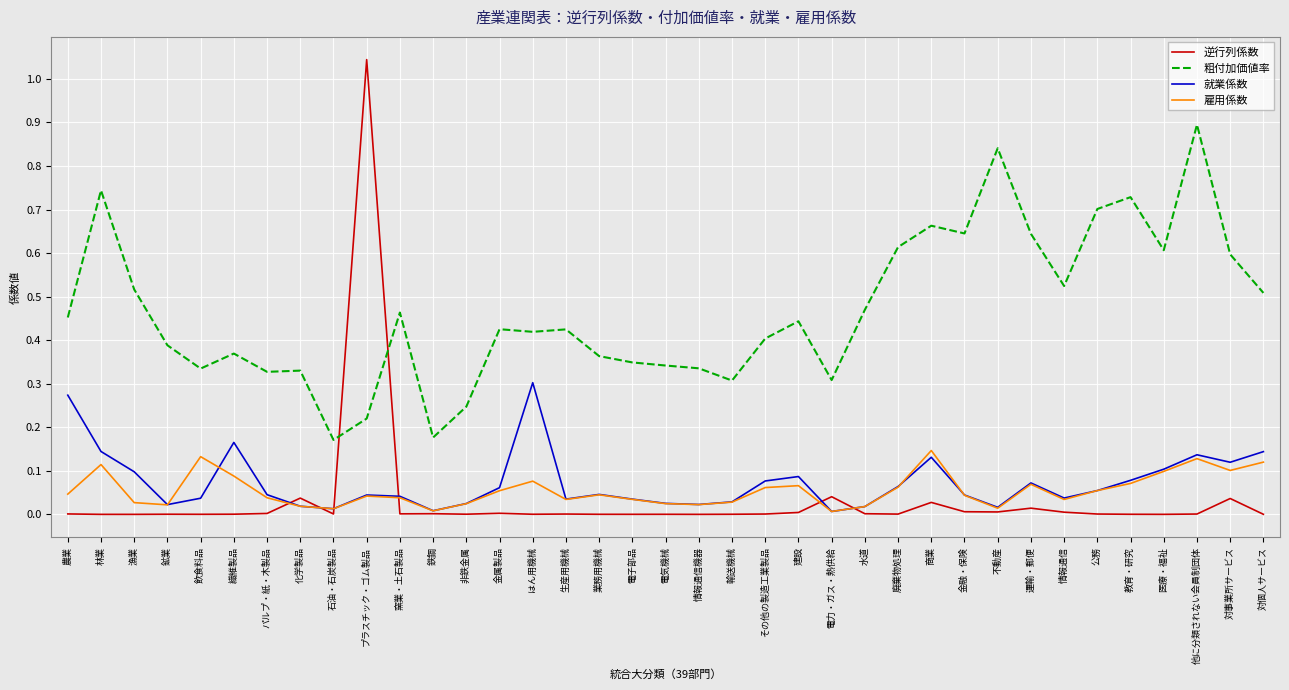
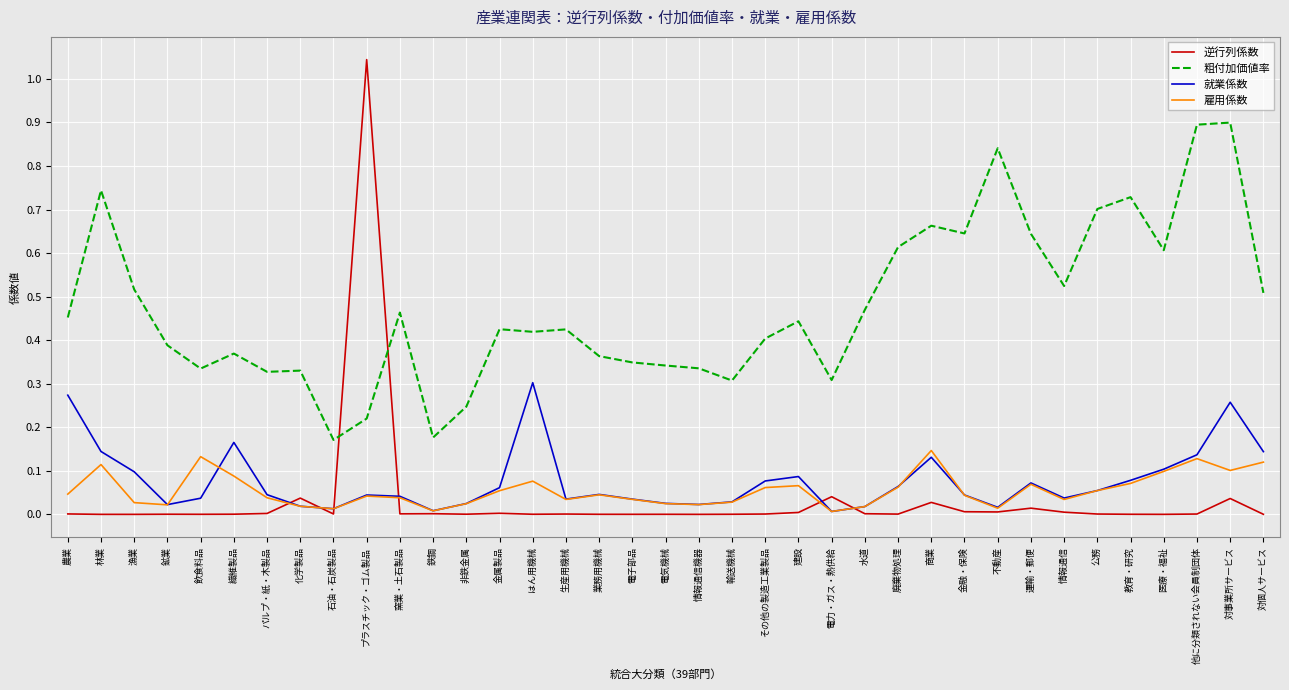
粗付加価値率, 対事業所サービス: 0.60 -> 0.90
就業係数, 対事業所サービス: 0.12 -> 0.26
